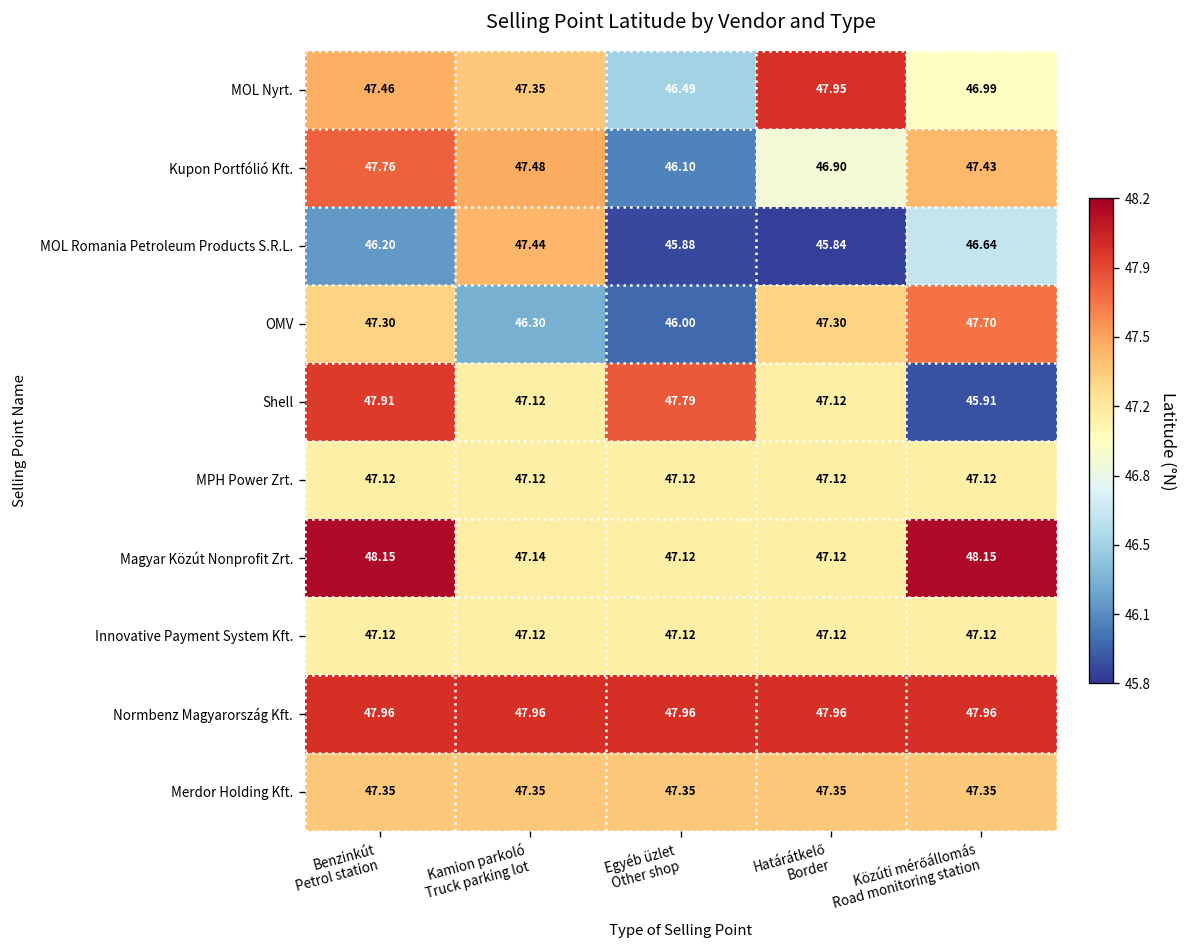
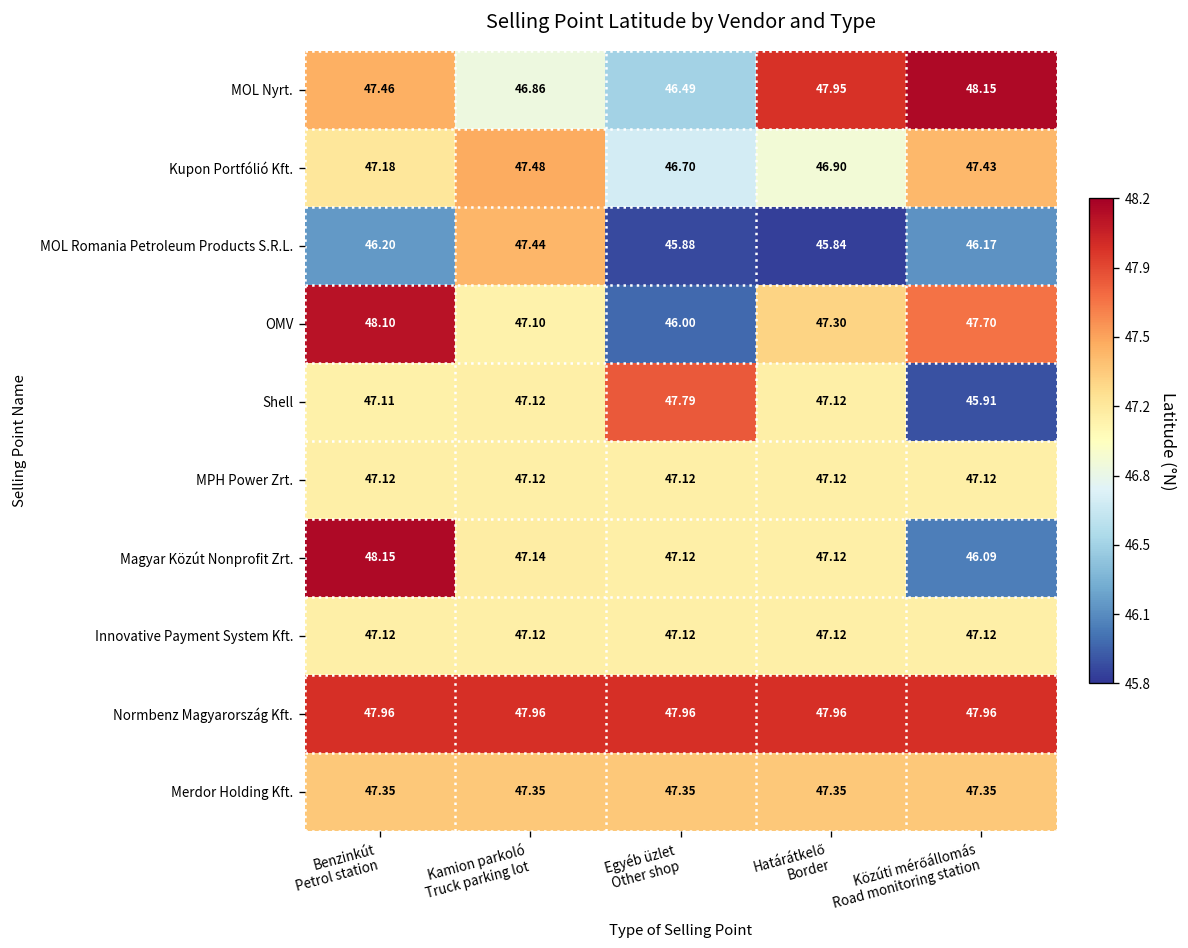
MOL Nyrt., Kamion parkoló Truck parking lot: 47.35 -> 46.86
MOL Nyrt., Közúti mérőállomás Road monitoring station: 46.99 -> 48.15
Kupon Portfólió Kft., Benzinkút Petrol station: 47.76 -> 47.18
Kupon Portfólió Kft., Egyéb üzlet Other shop: 46.10 -> 46.70
MOL Romania Petroleum Products S.R.L., Közúti mérőállomás Road monitoring station: 46.64 -> 46.17
OMV, Benzinkút Petrol station: 47.30 -> 48.10
OMV, Kamion parkoló Truck parking lot: 46.30 -> 47.10
Shell, Benzinkút Petrol station: 47.91 -> 47.11
Magyar Közút Nonprofit Zrt., Közúti mérőállomás Road monitoring station: 48.15 -> 46.09
